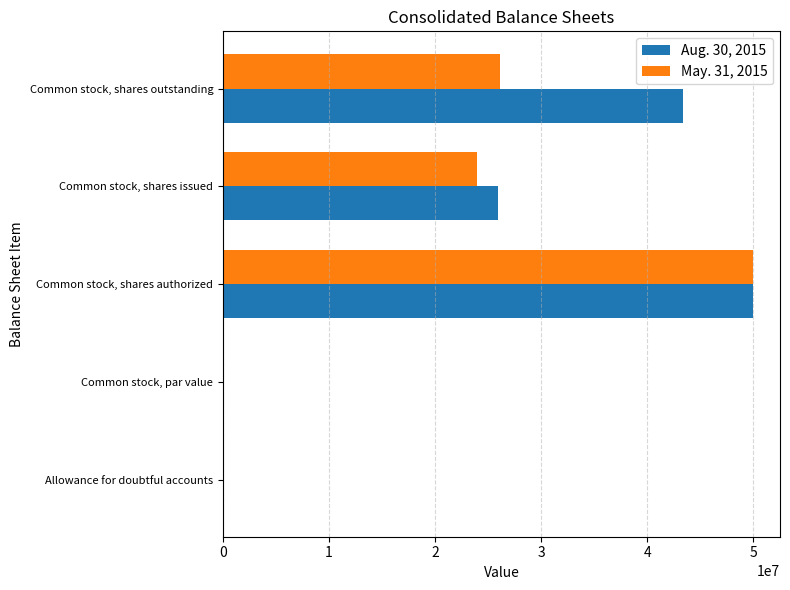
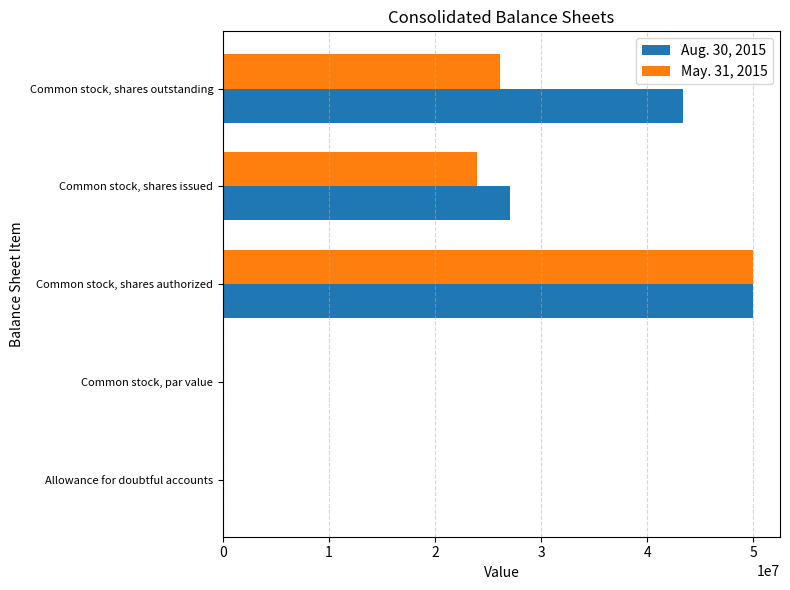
Aug. 30, 2015, Common stock, shares issued: 25900000 -> 27000000
